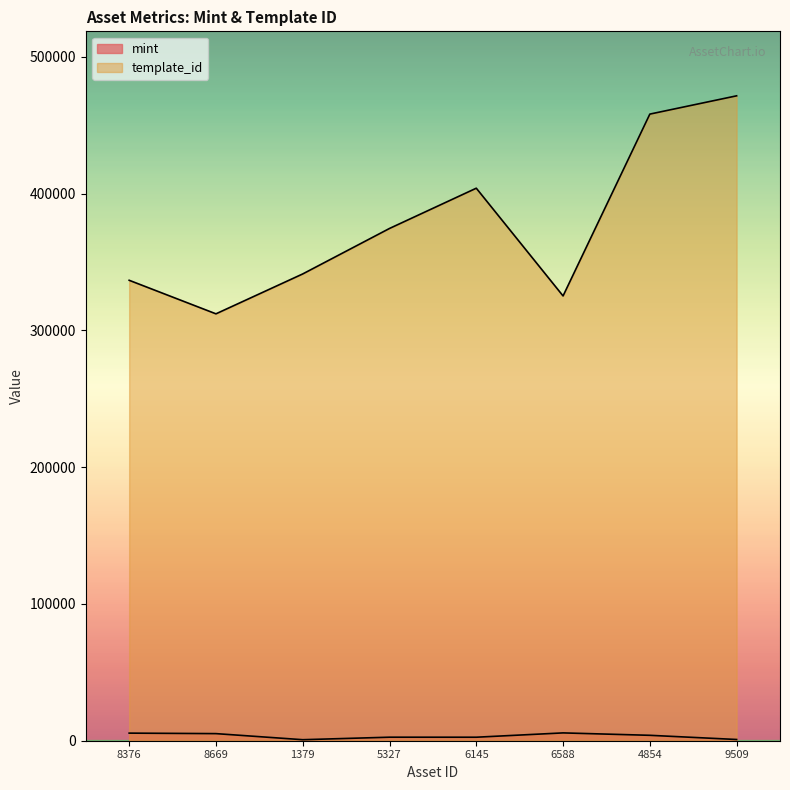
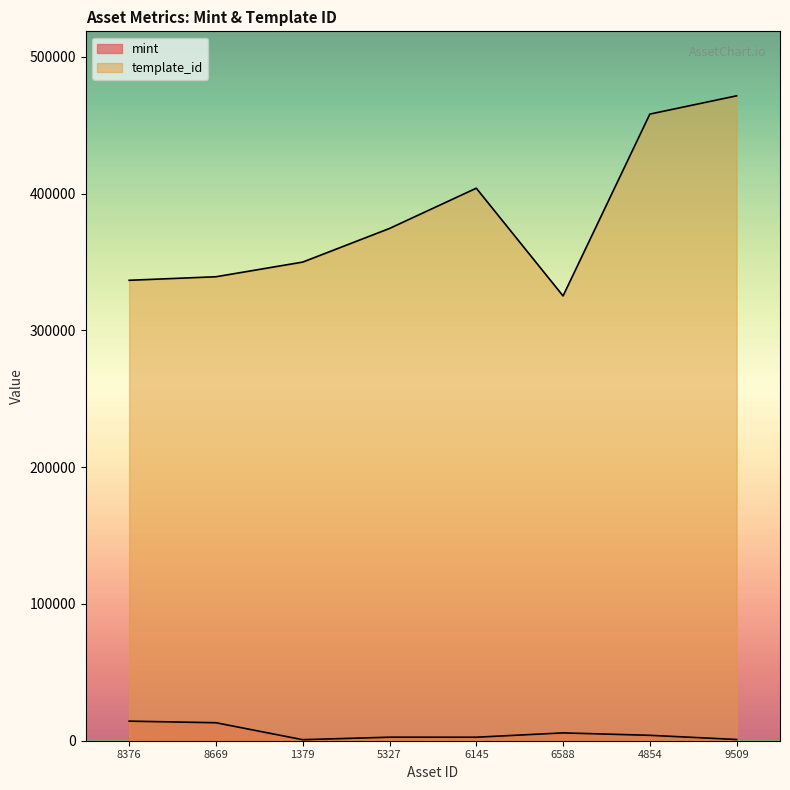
mint, 8376: 6000 -> 14000
mint, 8669: 5000 -> 13000
template_id, 8669: 312000 -> 339000
template_id, 1379: 341000 -> 350000
